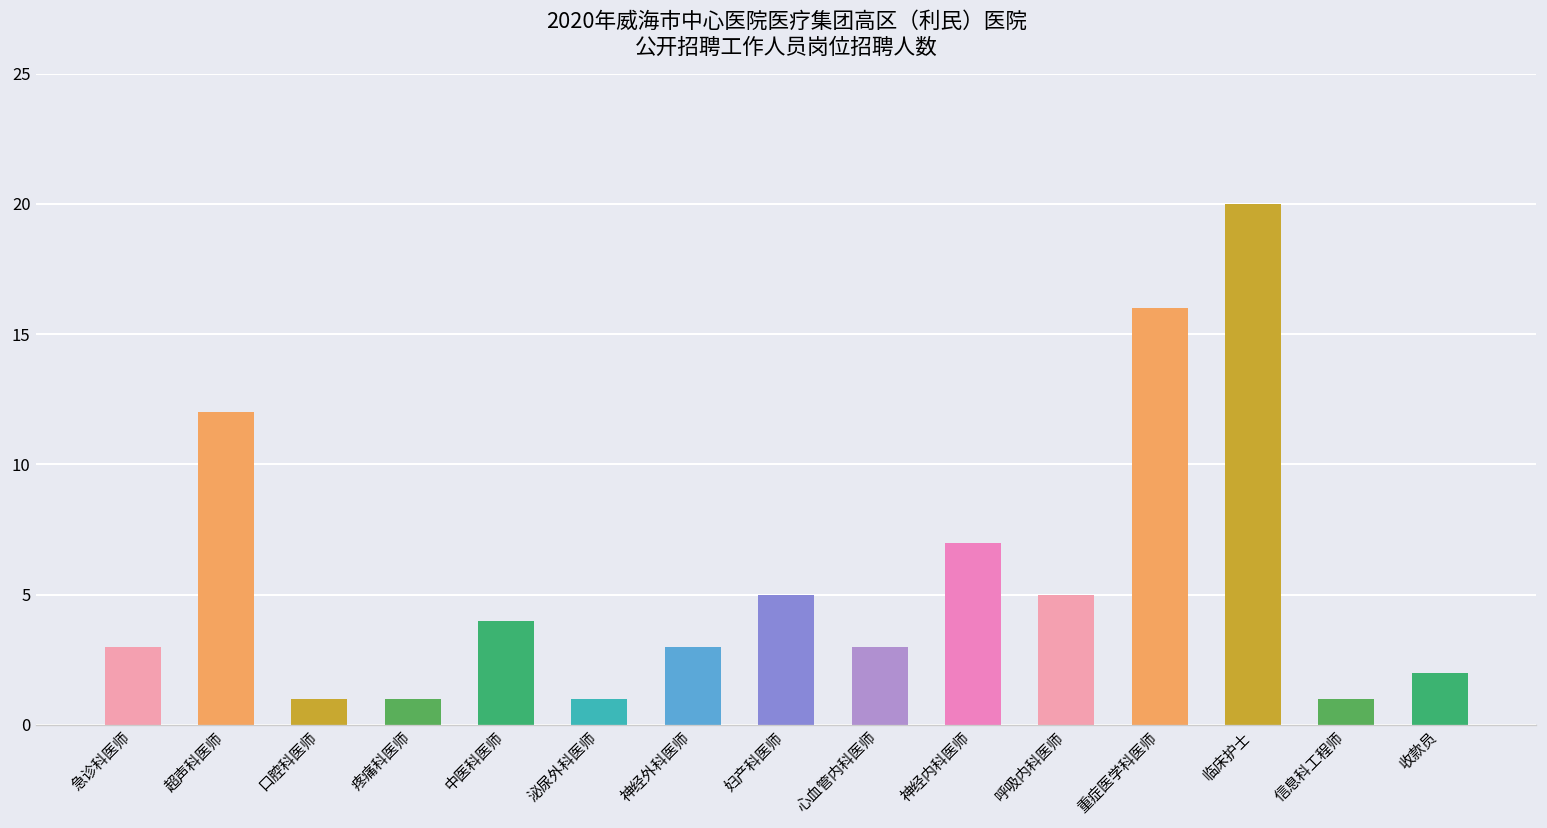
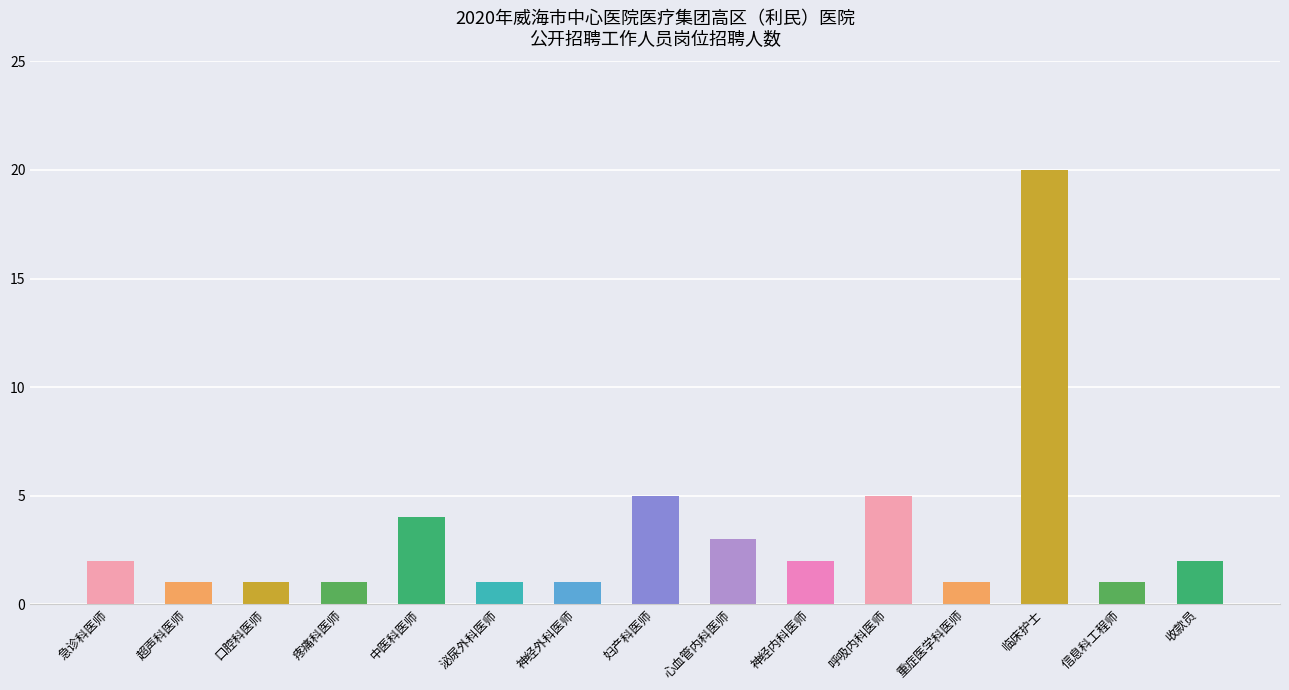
急诊科医师: 3 -> 2
超声科医师: 12 -> 1
神经外科医师: 3 -> 1
神经内科医师: 7 -> 2
重症医学科医师: 16 -> 1
